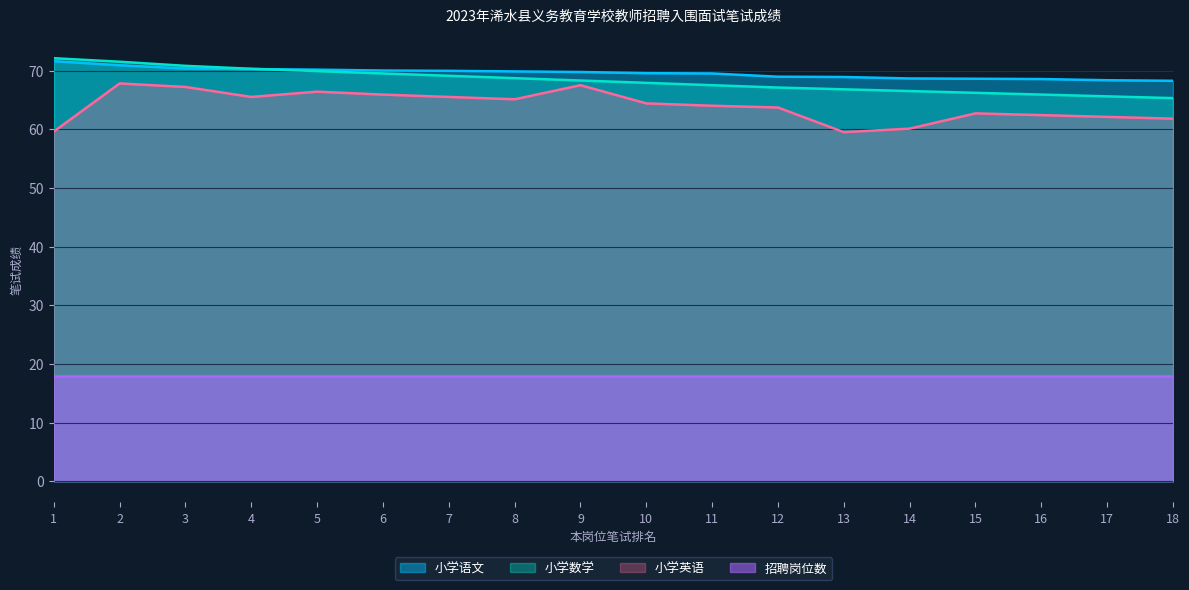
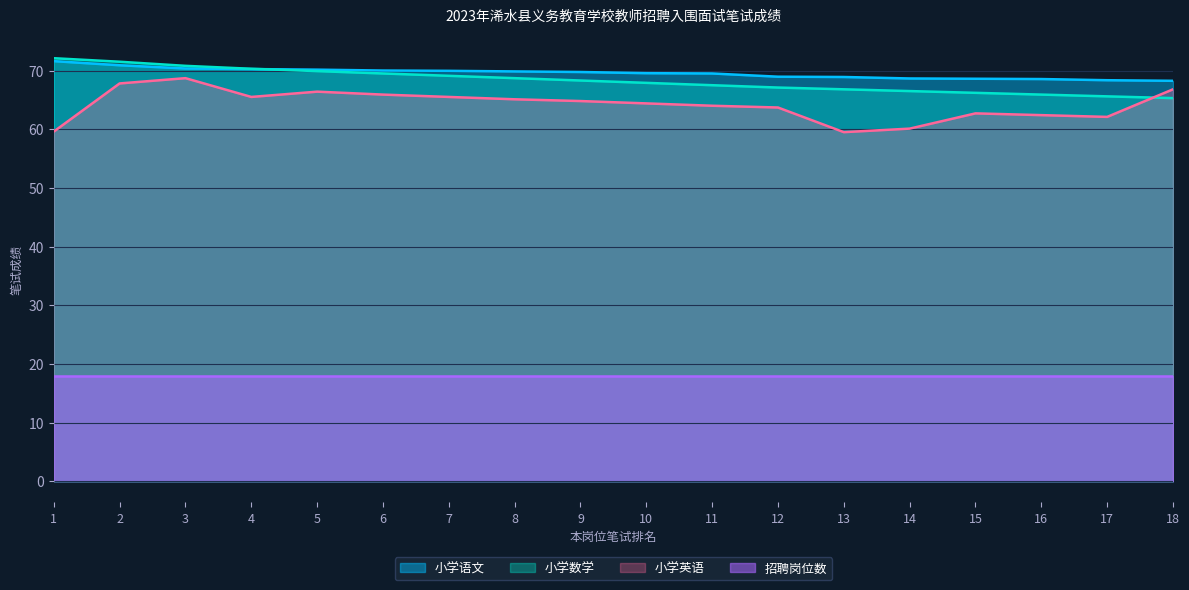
小学英语, 3: 67 -> 69
小学英语, 9: 68 -> 65
小学英语, 18: 62 -> 67
